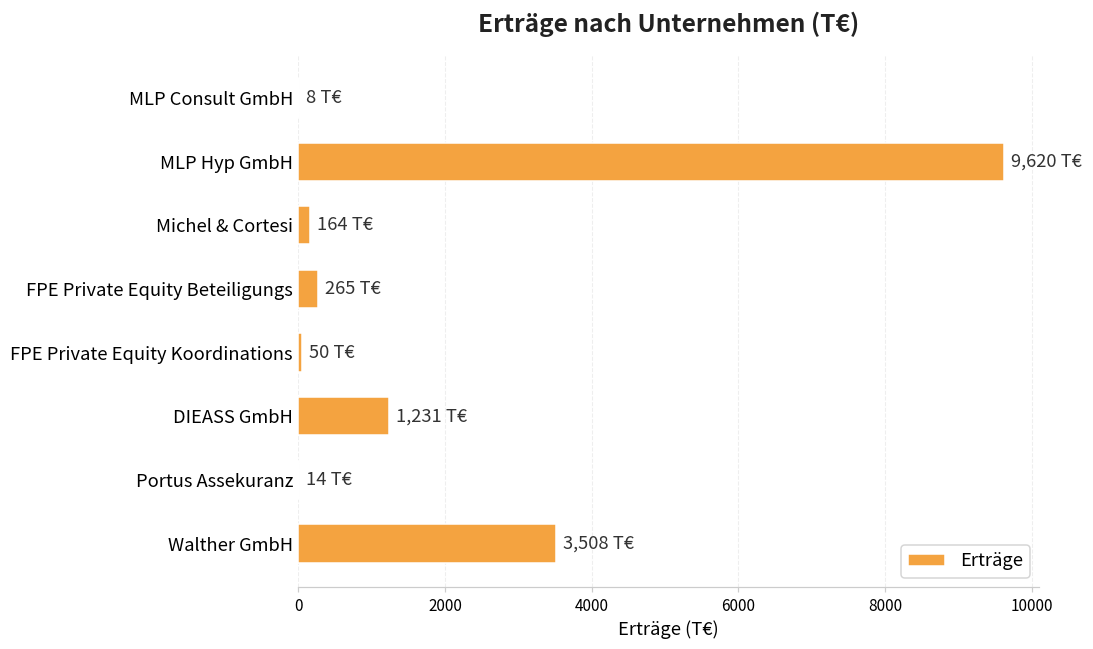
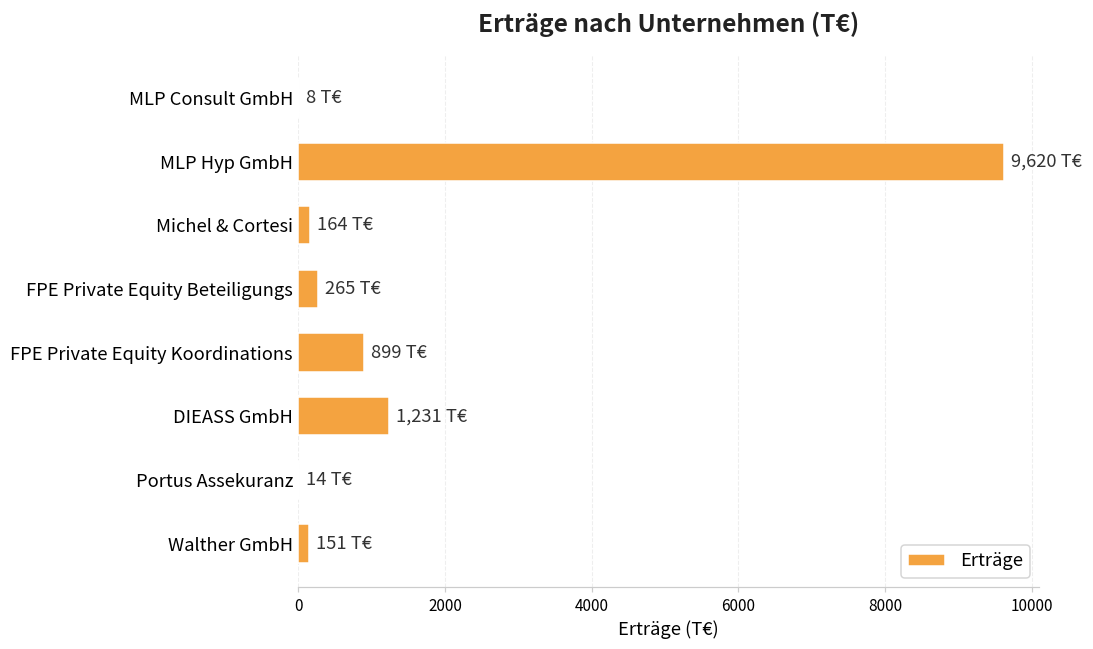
FPE Private Equity Koordinations: 50 -> 899
Walther GmbH: 3,508 -> 151
